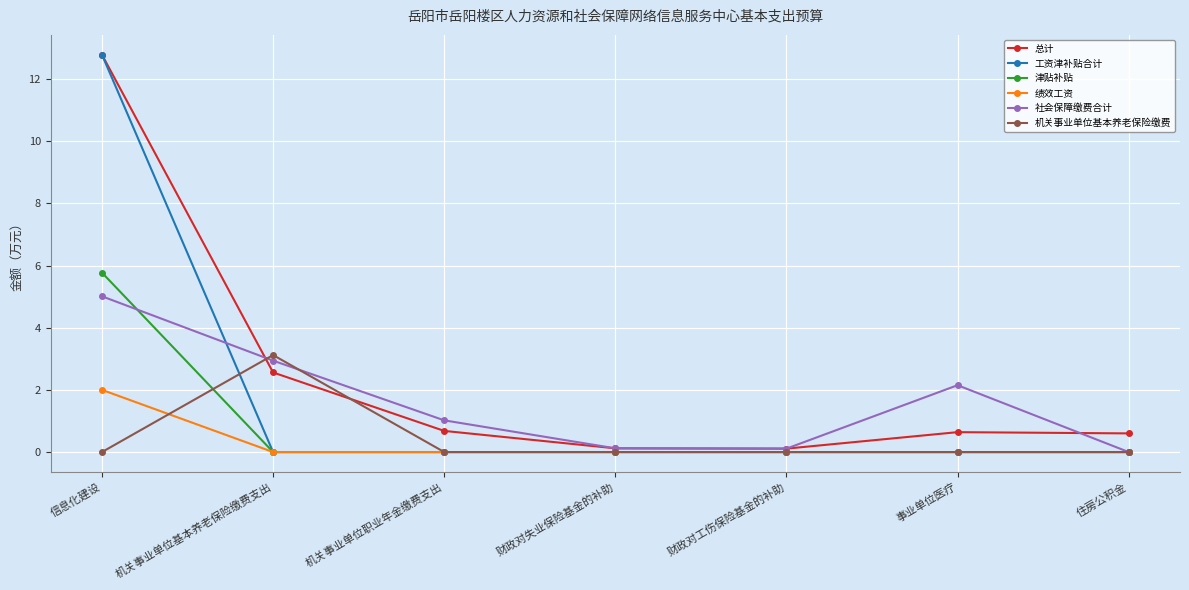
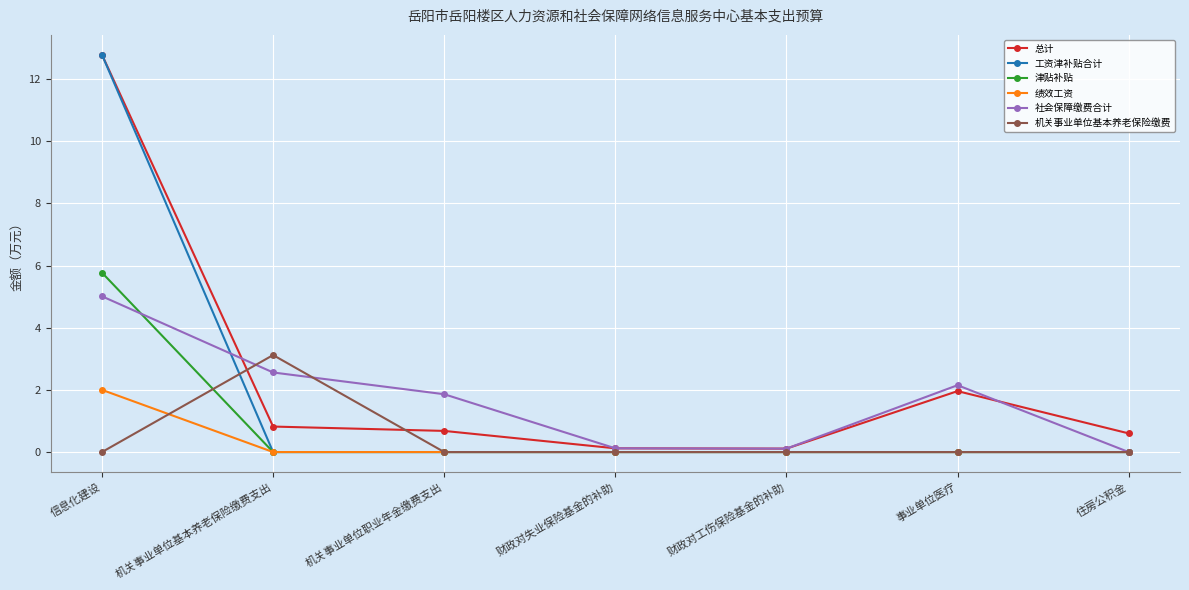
总计, 机关事业单位基本养老保险缴费支出: 2.6 -> 0.8
社会保障缴费合计, 机关事业单位基本养老保险缴费支出: 2.9 -> 2.6
社会保障缴费合计, 机关事业单位职业年金缴费支出: 1.0 -> 1.9
总计, 事业单位医疗: 0.6 -> 2.0
